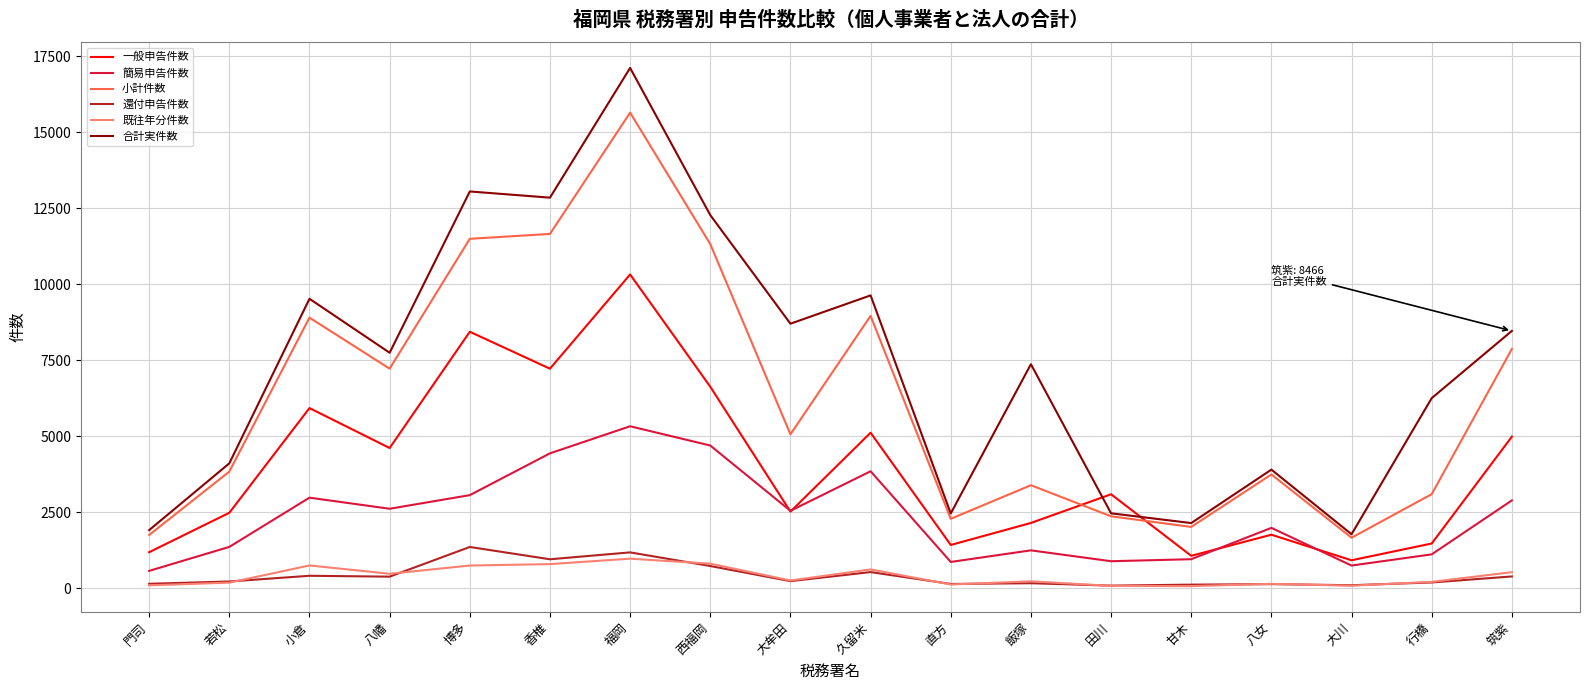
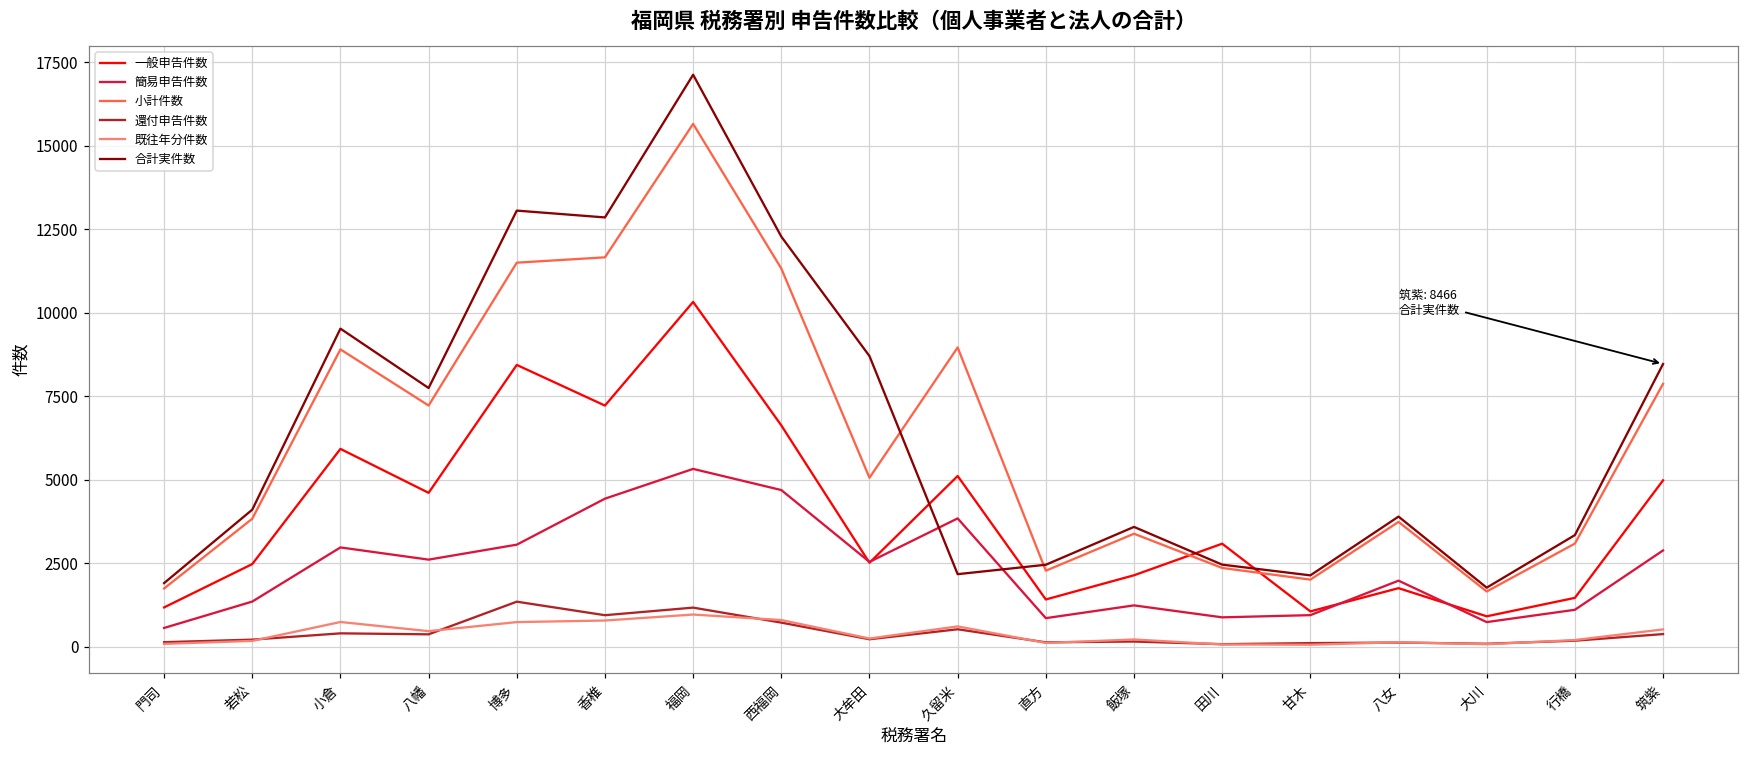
合計実件数, 久留米: 9600 -> 2200
合計実件数, 飯塚: 7400 -> 3600
合計実件数, 行橋: 6300 -> 3300
